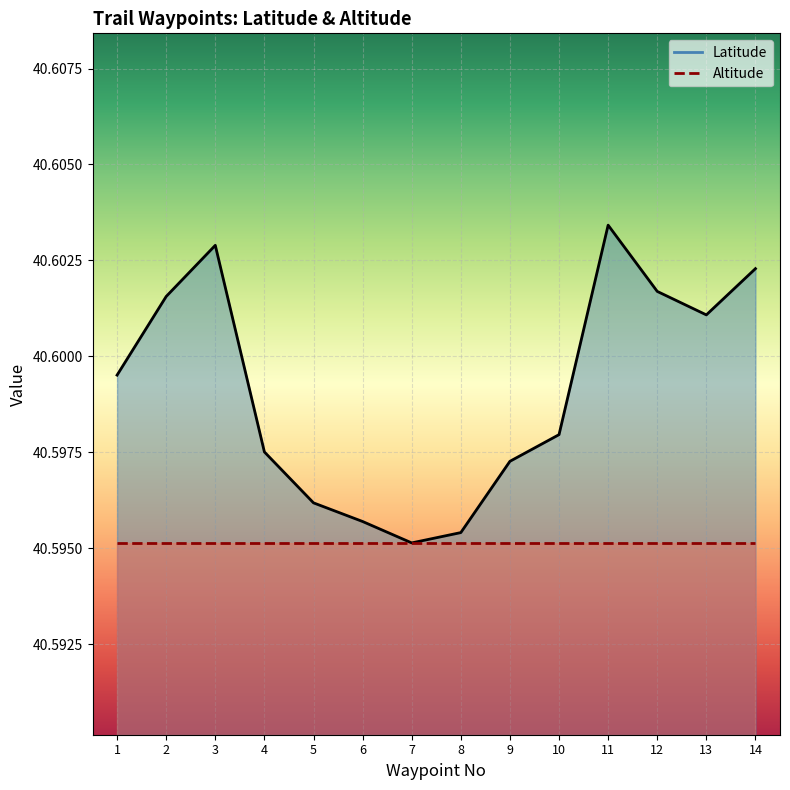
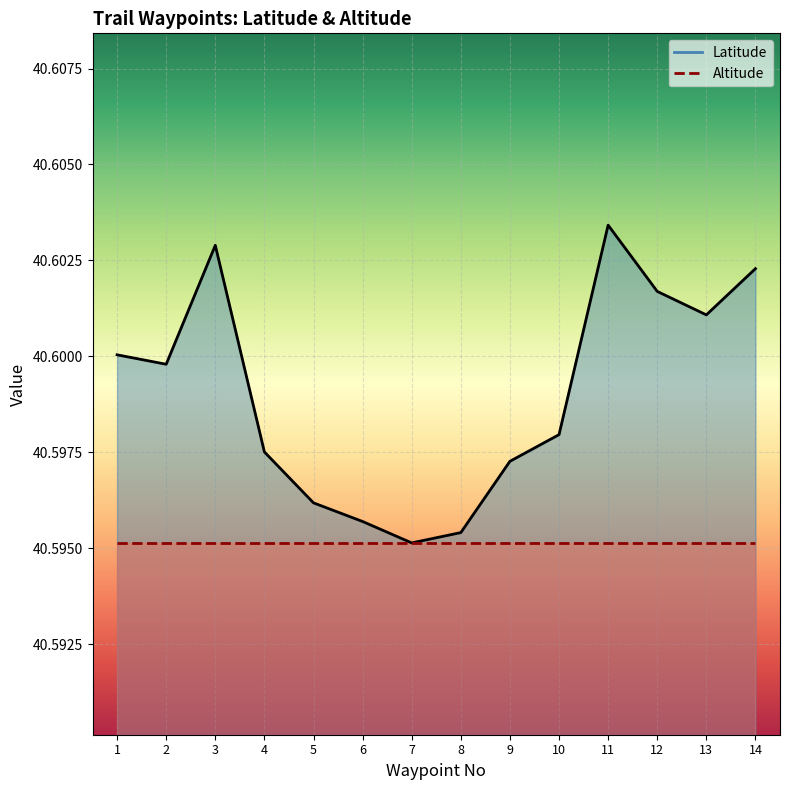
Latitude, 1: 40.5995 -> 40.6000
Latitude, 2: 40.6016 -> 40.5998
